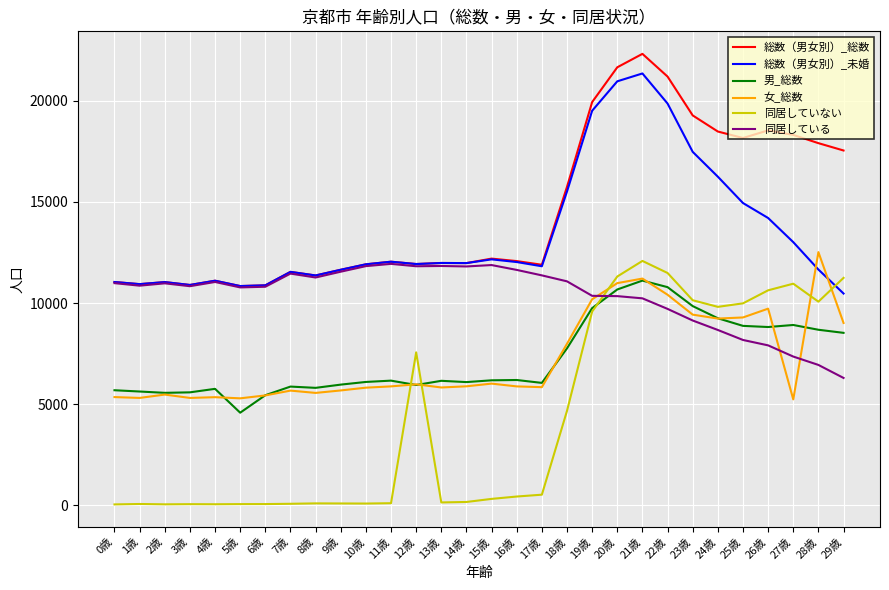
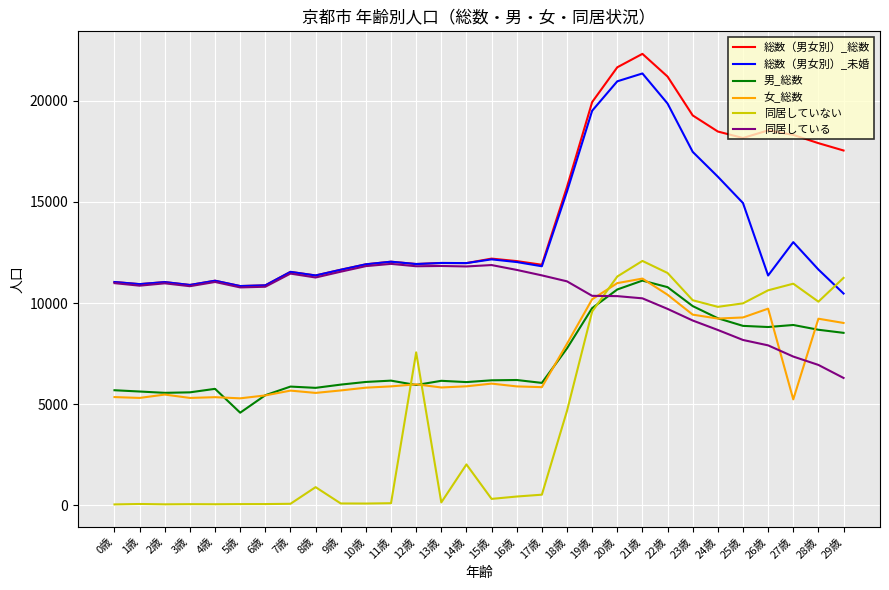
同居していない, 8歳: 100 -> 900
同居していない, 14歳: 200 -> 2000
総数（男女別）_未婚, 26歳: 14200 -> 11400
女_総数, 28歳: 12500 -> 9200
